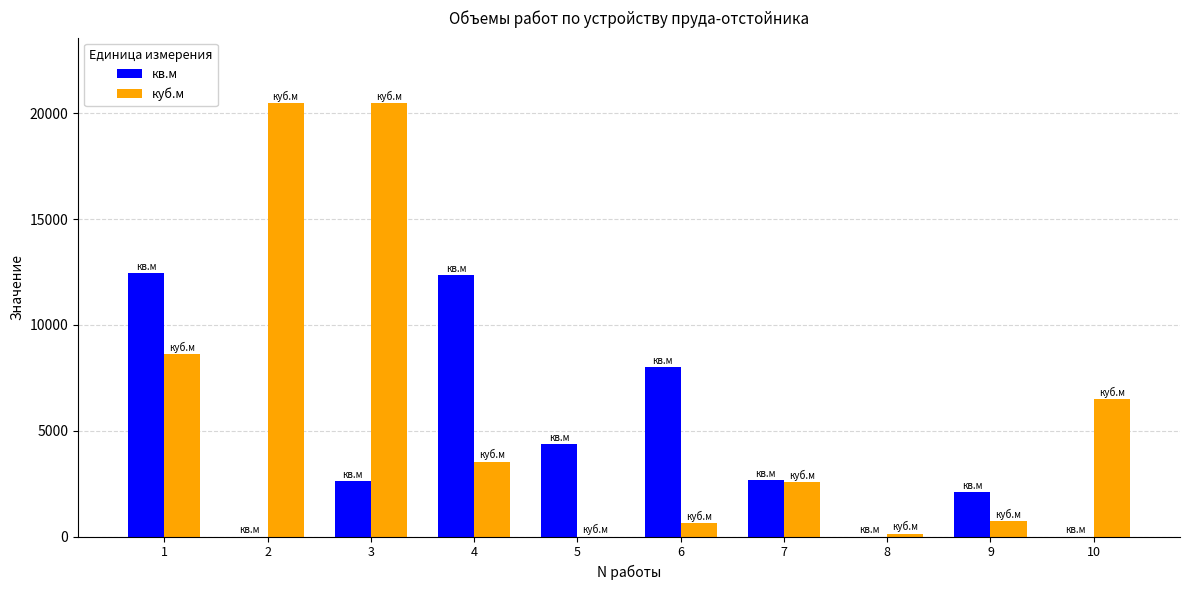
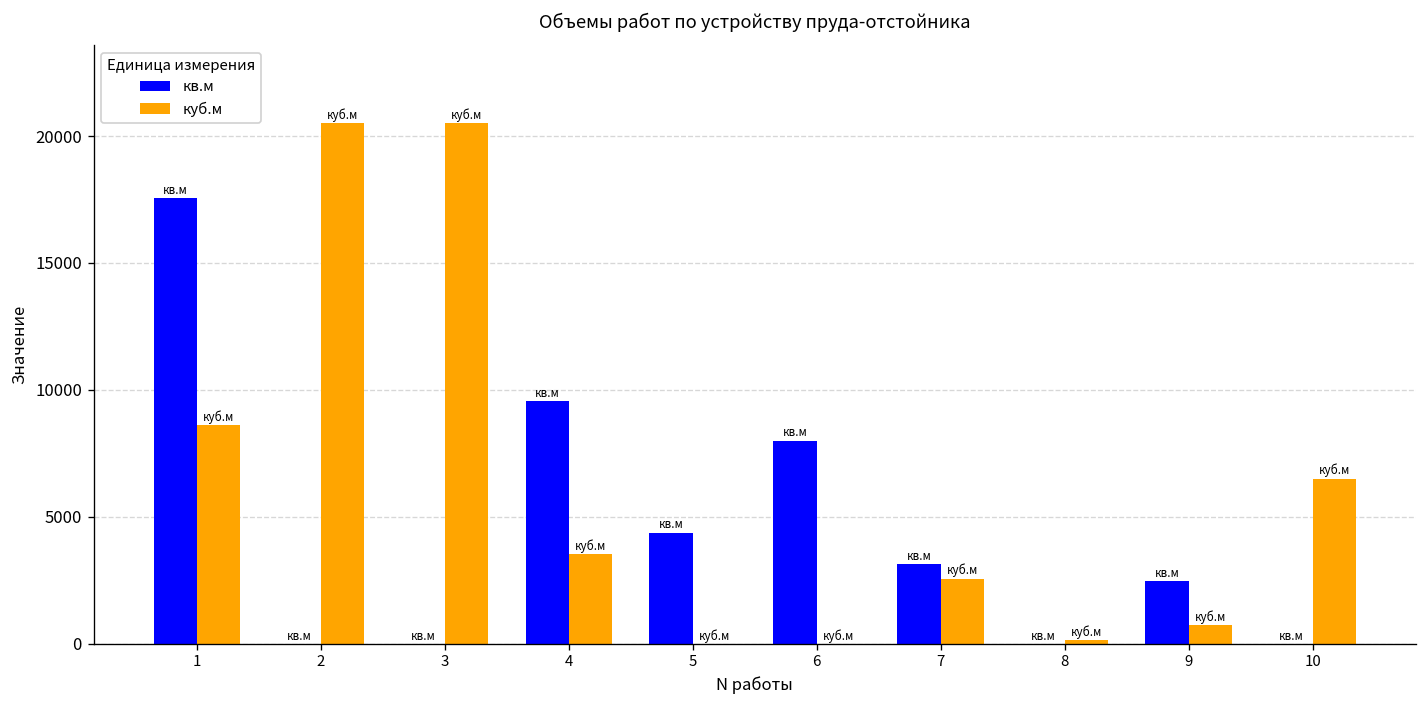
кв.м, 1: 12500 -> 17600
кв.м, 3: 2600 -> 0
кв.м, 4: 12400 -> 9600
куб.м, 6: 600 -> 0
кв.м, 7: 2700 -> 3200
кв.м, 9: 2100 -> 2500
